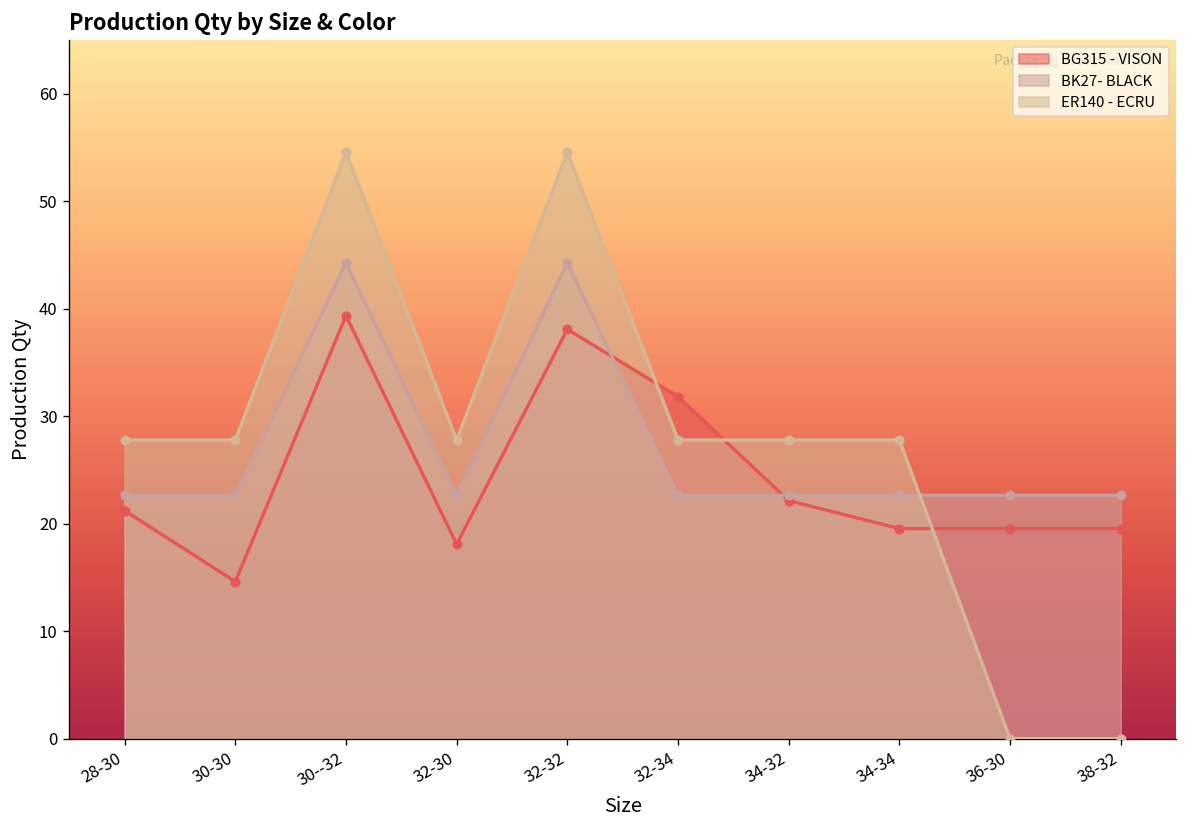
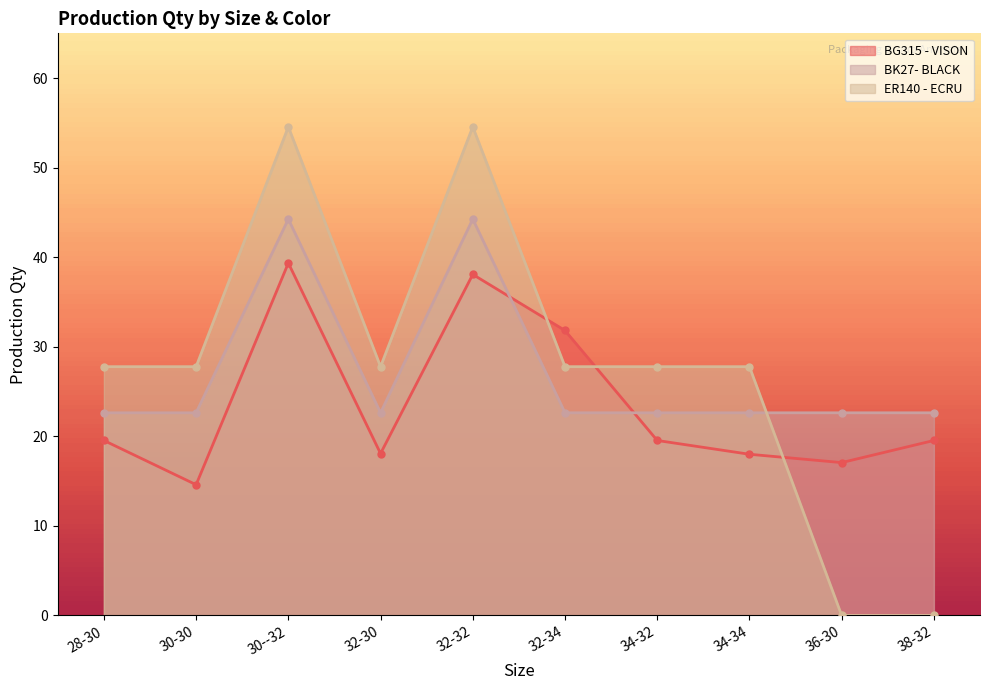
BG315 - VISON, 28-30: 21 -> 20
BG315 - VISON, 34-32: 22 -> 20
BG315 - VISON, 34-34: 20 -> 18
BG315 - VISON, 36-30: 20 -> 17
